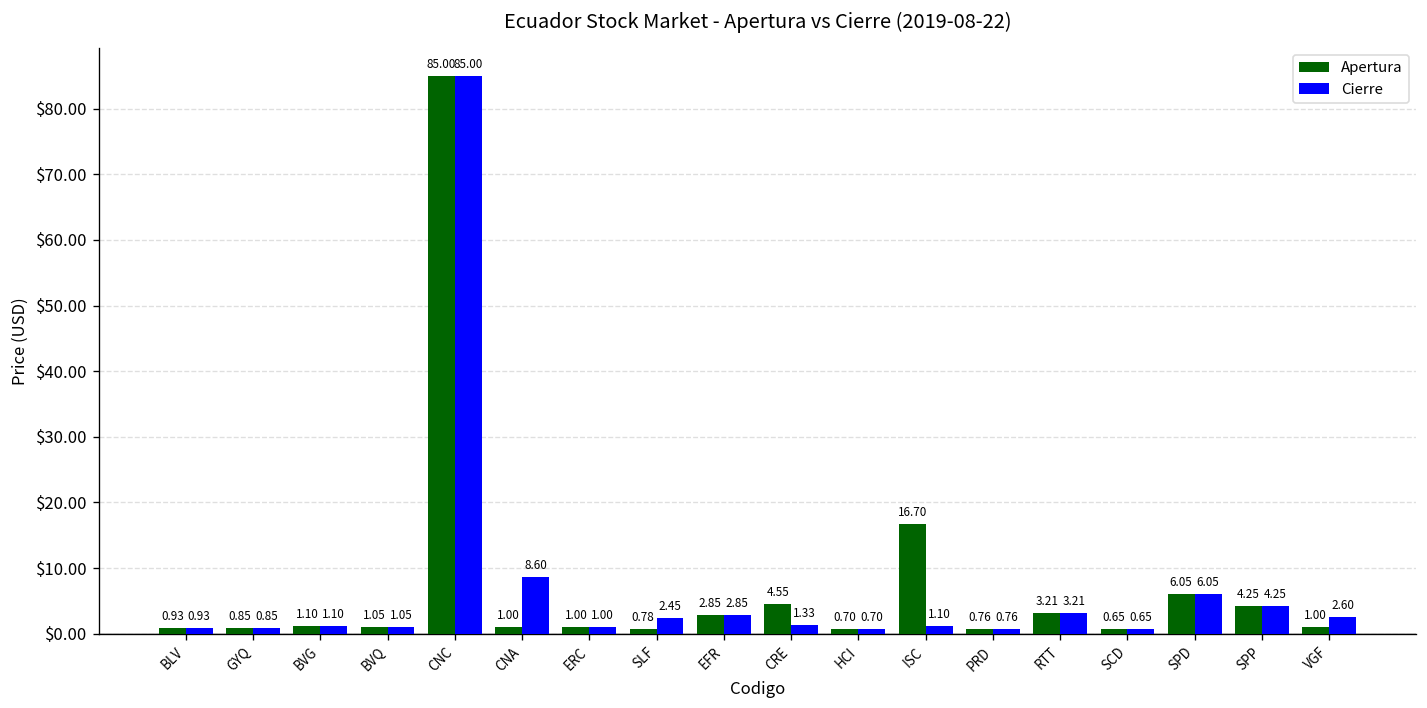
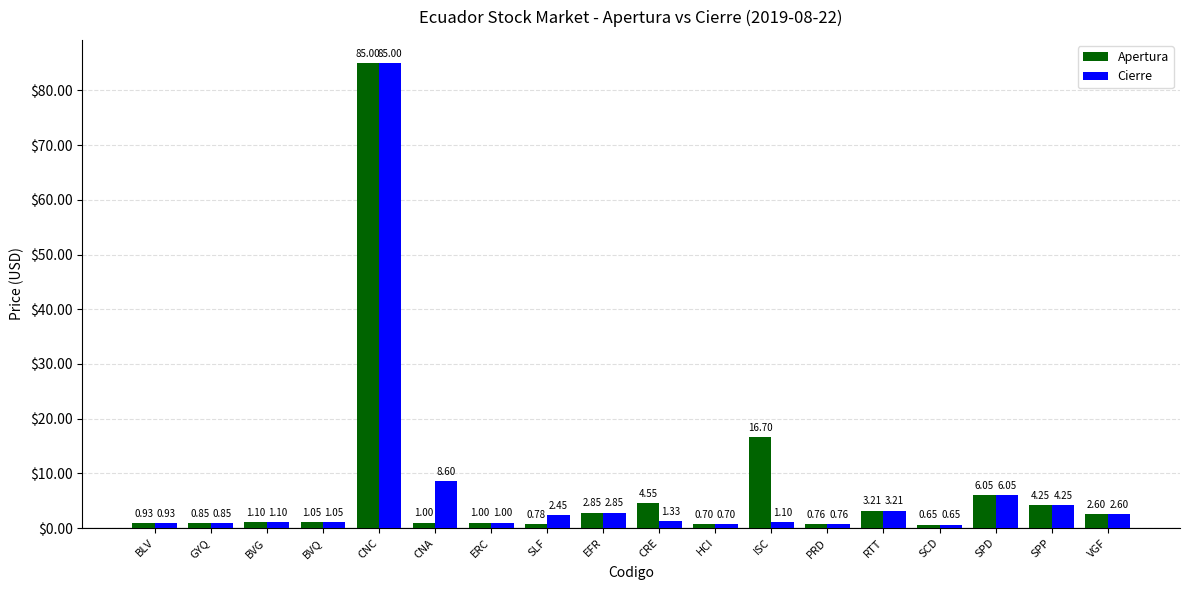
Apertura, VGF: 1.00 -> 2.60
